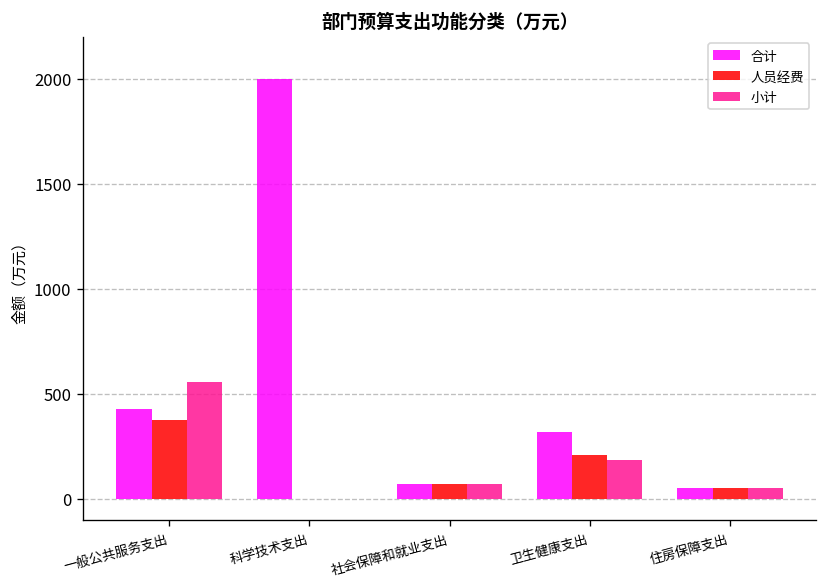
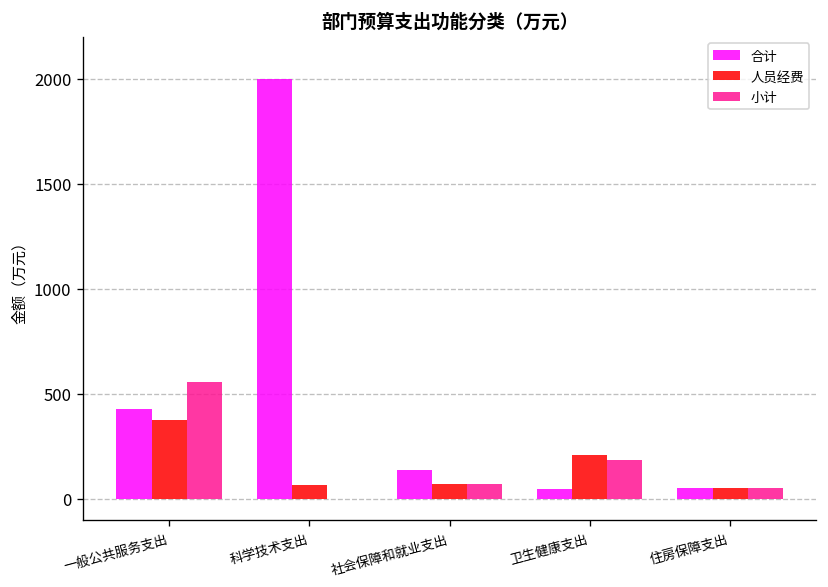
人员经费, 科学技术支出: 0 -> 70
合计, 社会保障和就业支出: 70 -> 140
合计, 卫生健康支出: 320 -> 50
